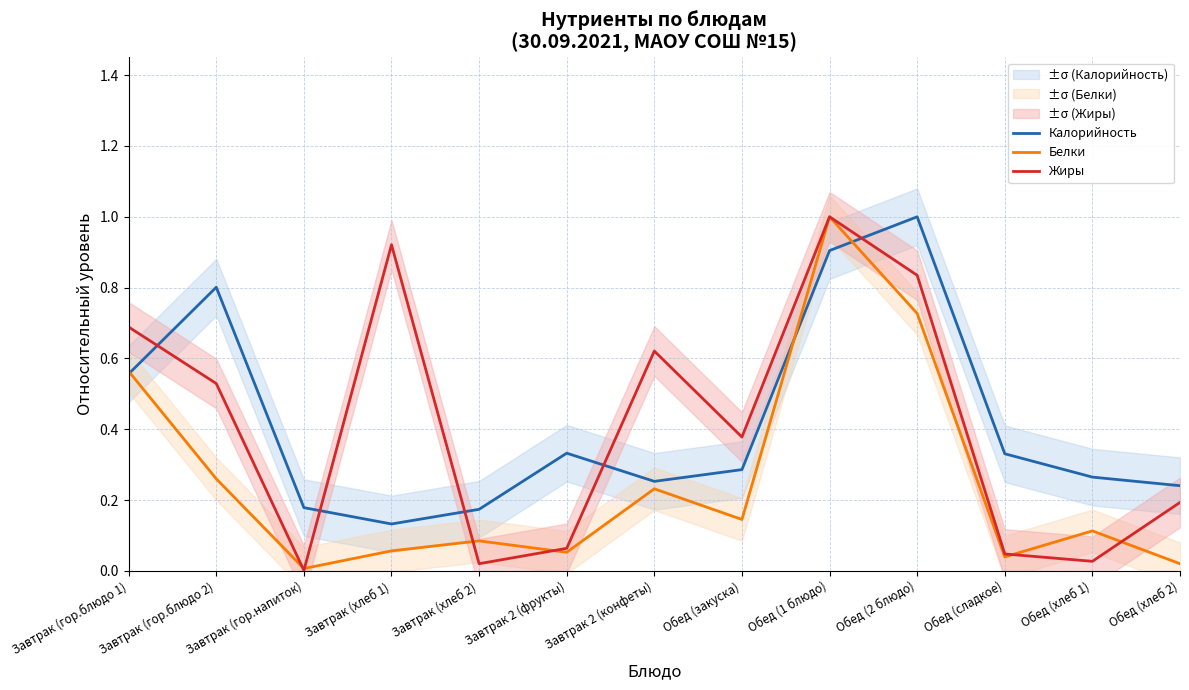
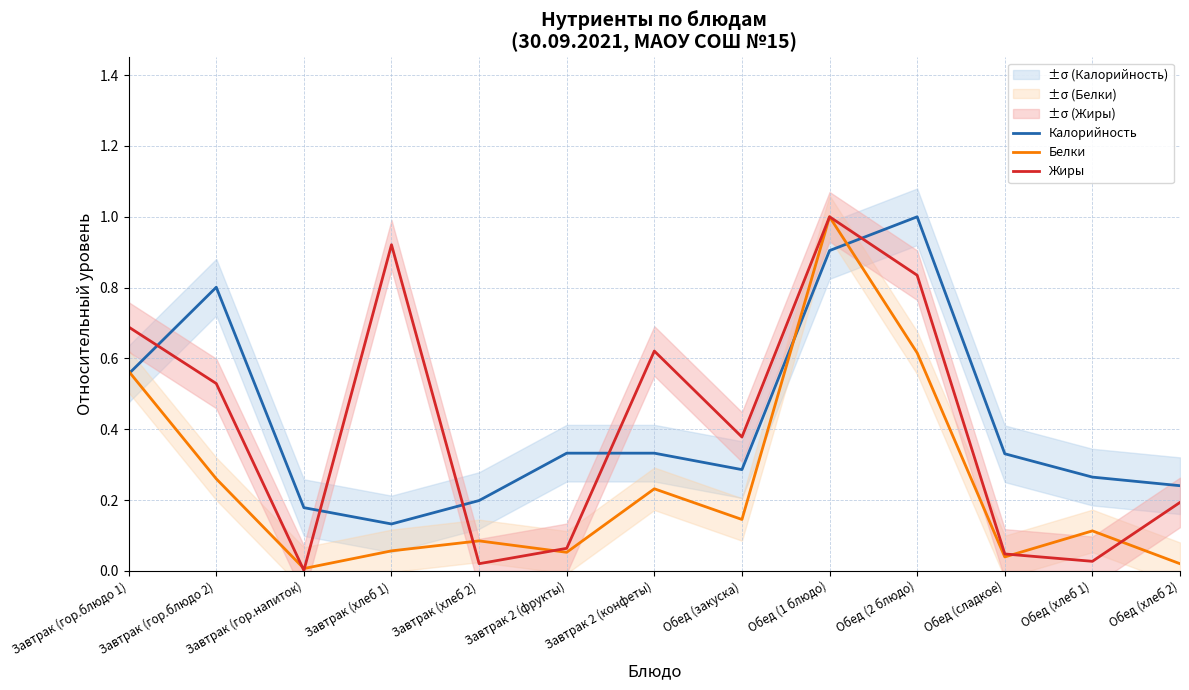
Калорийность, Завтрак (хлеб 2): 0.17 -> 0.20
Калорийность, Завтрак 2 (конфеты): 0.25 -> 0.33
Белки, Обед (2 блюдо): 0.73 -> 0.62
